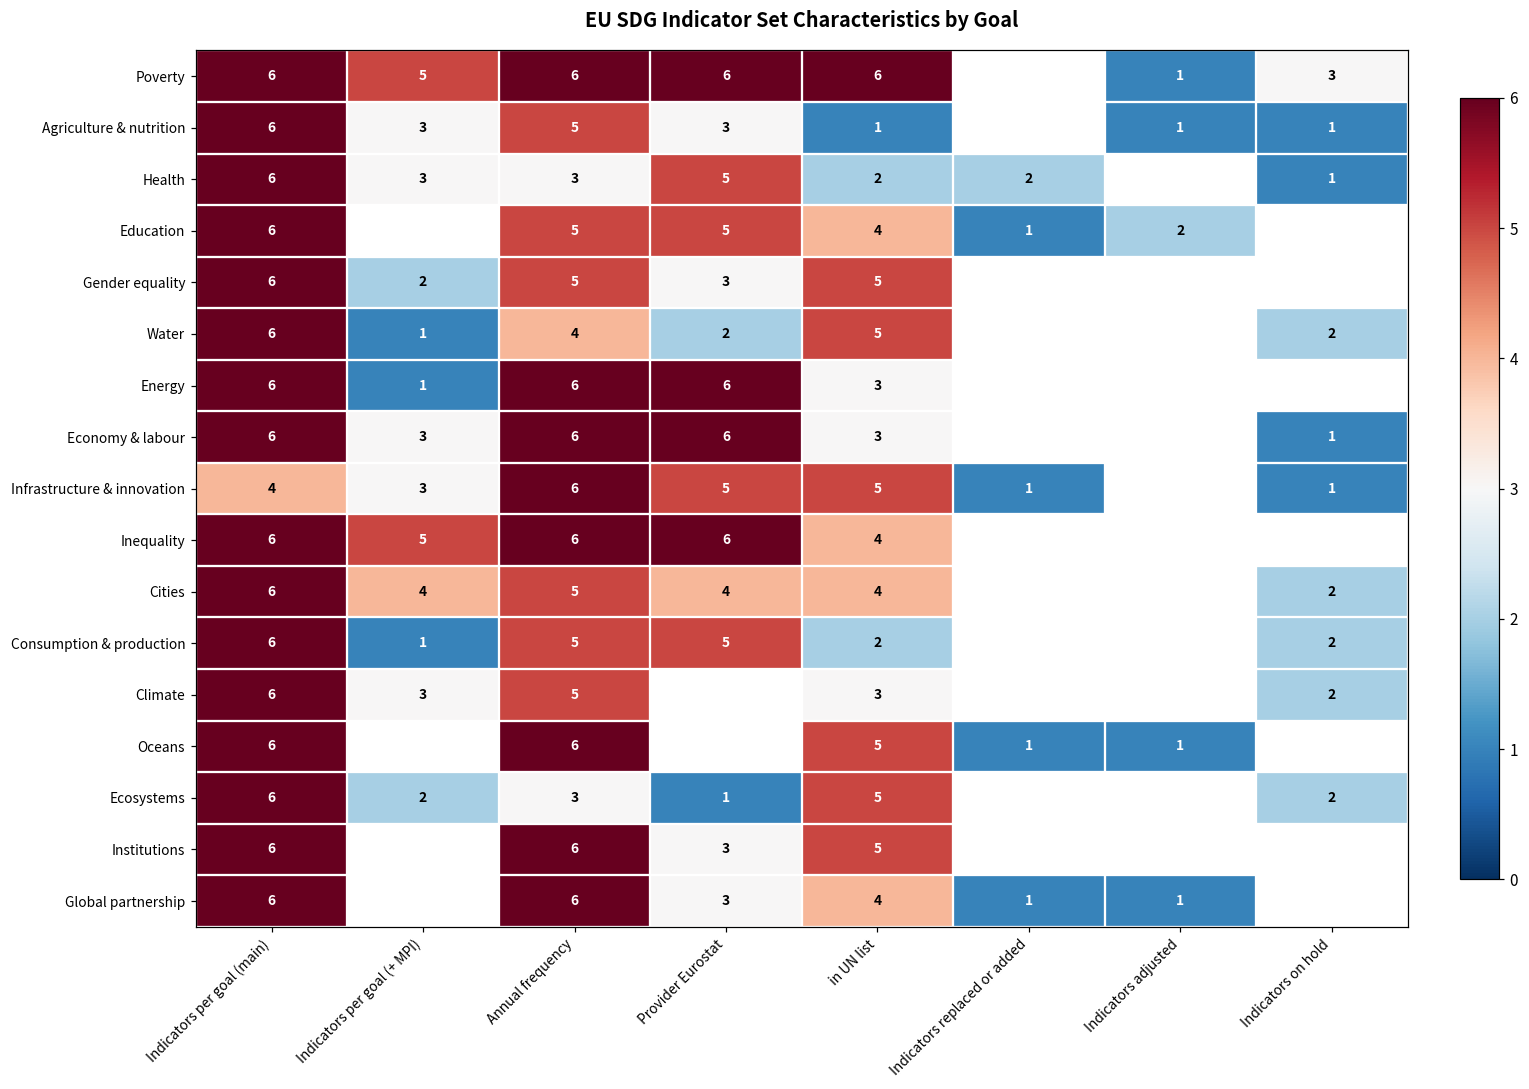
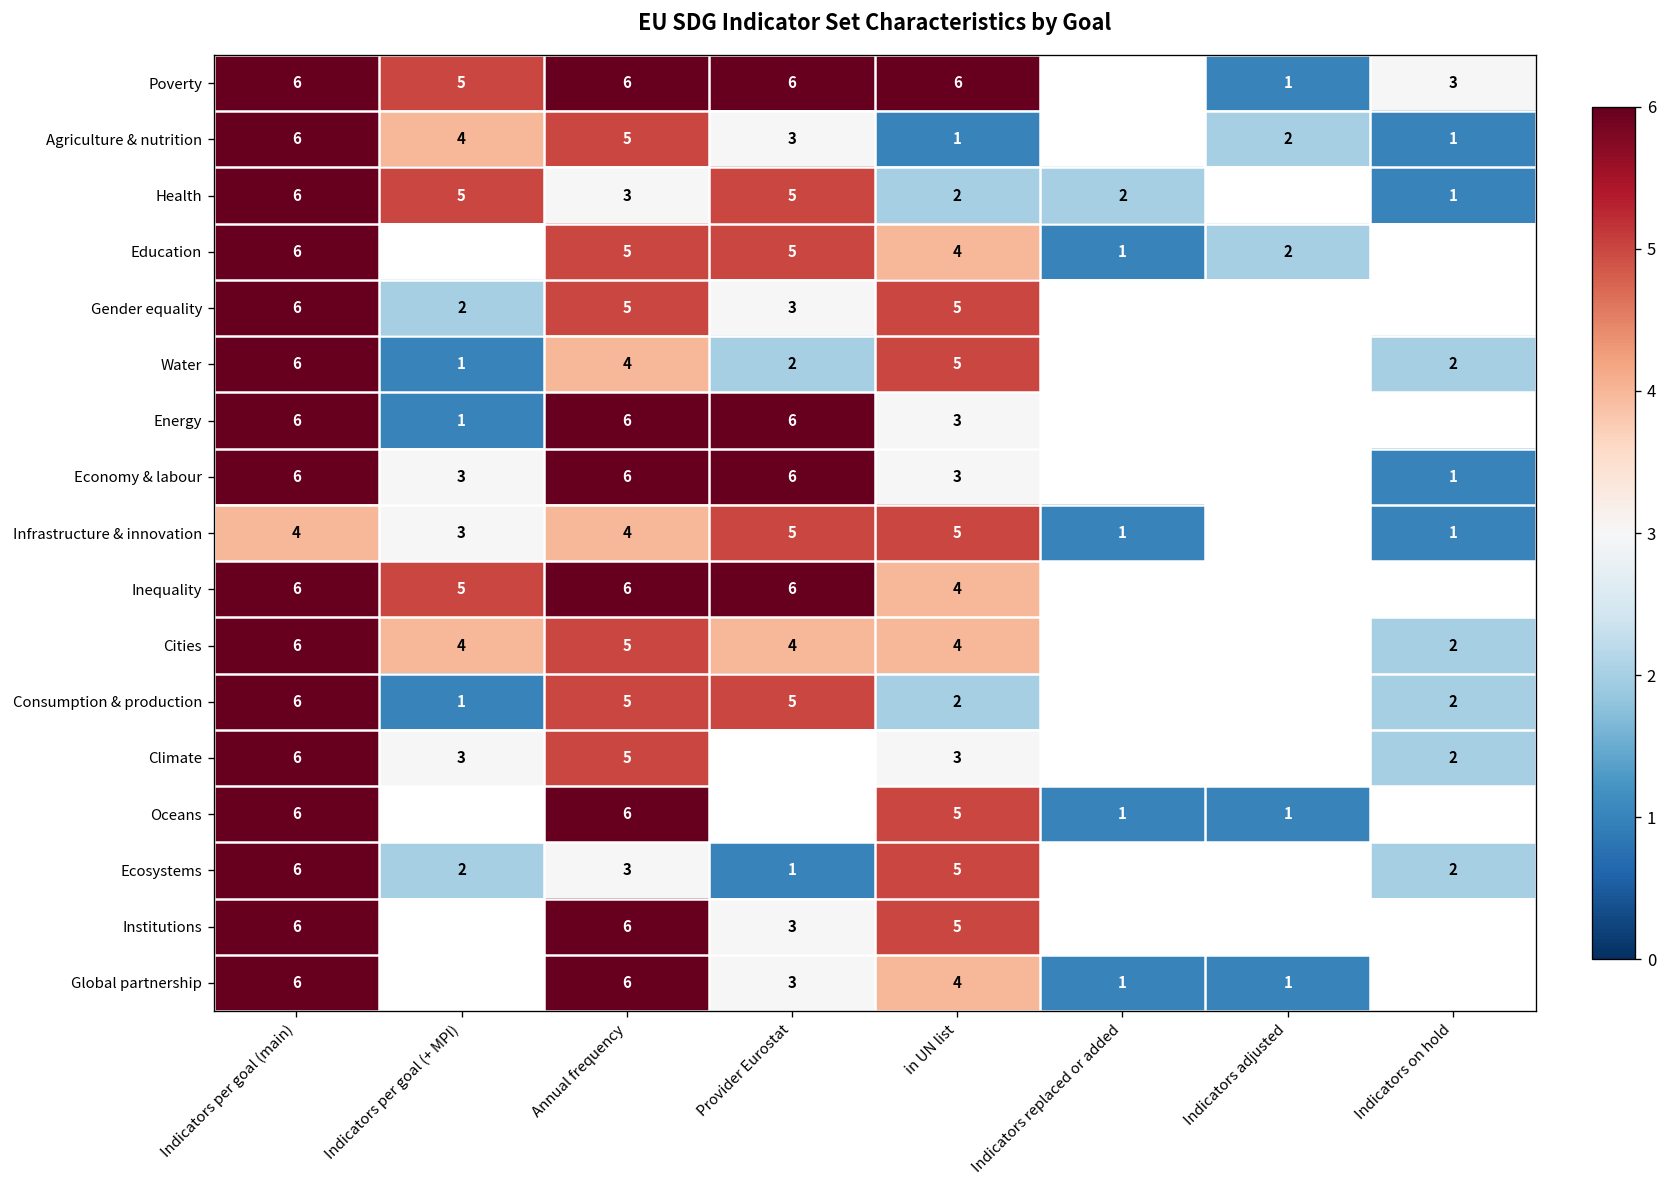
Agriculture & nutrition, Indicators per goal (+ MPI): 3 -> 4
Agriculture & nutrition, Indicators adjusted: 1 -> 2
Health, Indicators per goal (+ MPI): 3 -> 5
Infrastructure & innovation, Annual frequency: 6 -> 4
